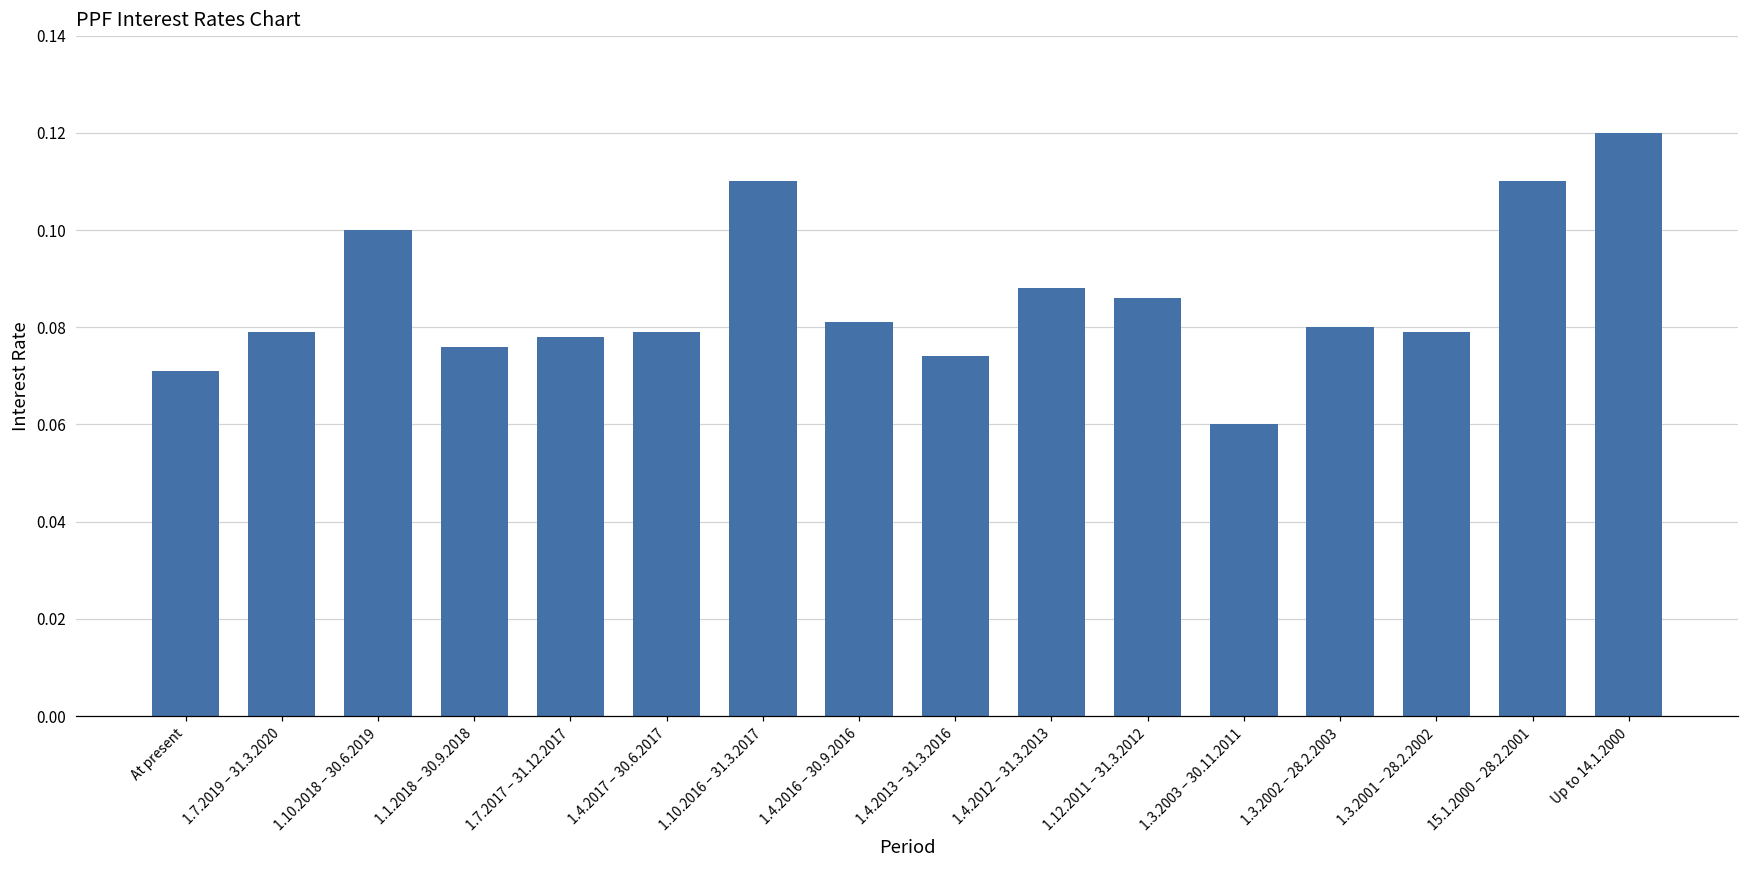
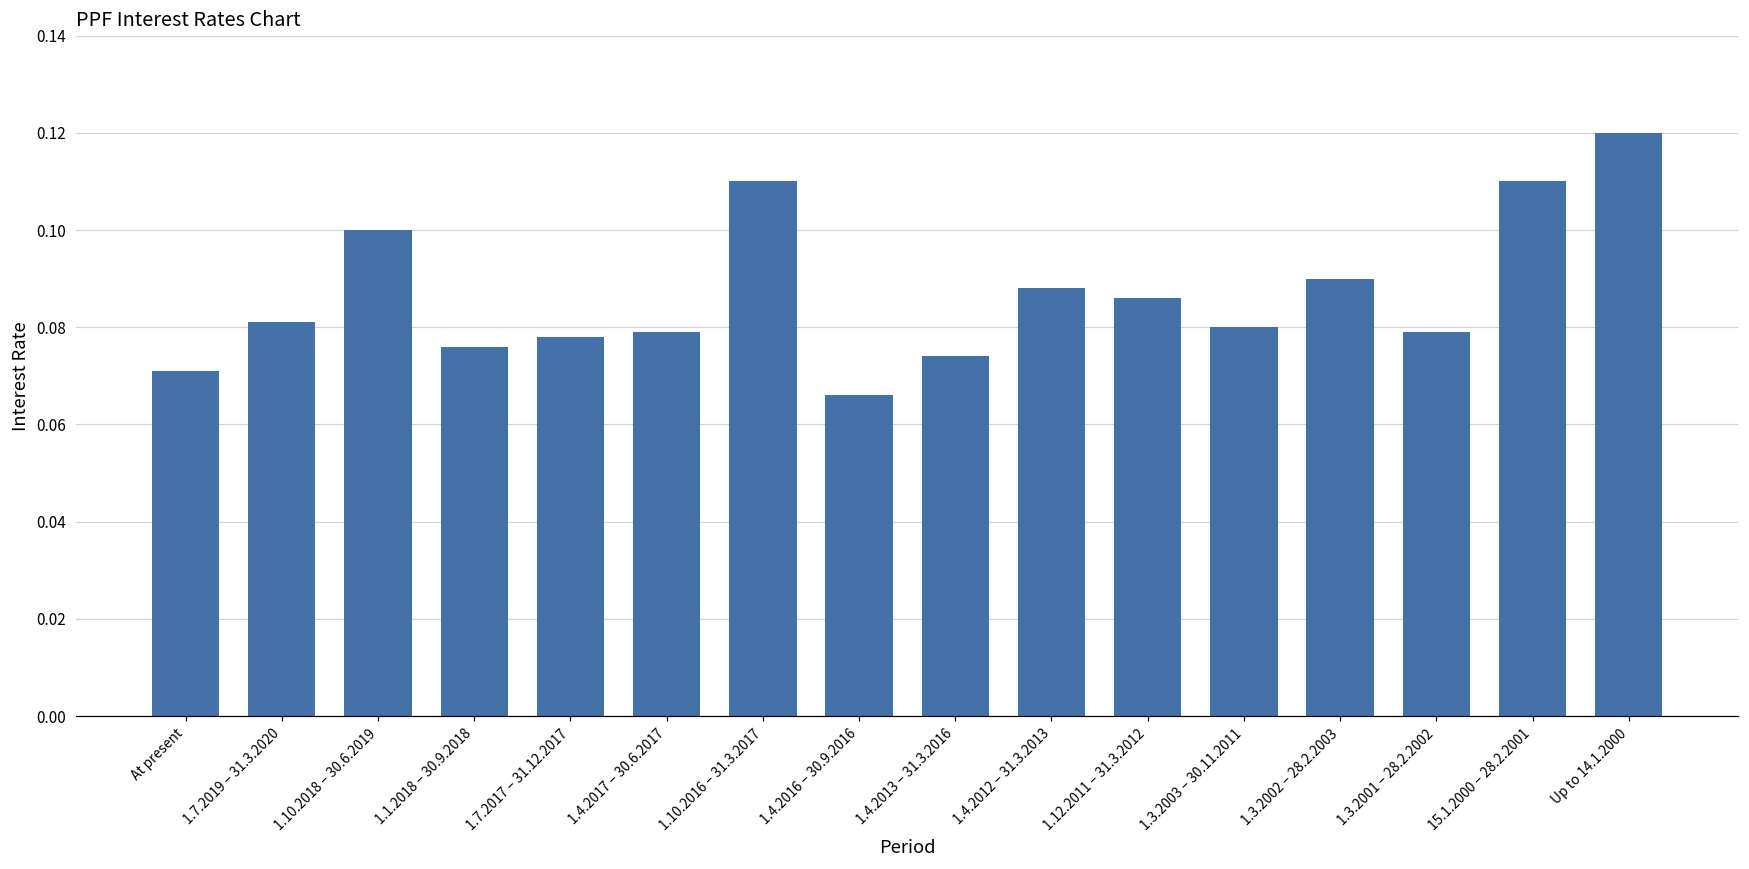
1.7.2019 – 31.3.2020: 0.079 -> 0.081
1.4.2016 – 30.9.2016: 0.081 -> 0.066
1.3.2003 – 30.11.2011: 0.06 -> 0.08
1.3.2002 – 28.2.2003: 0.08 -> 0.09
